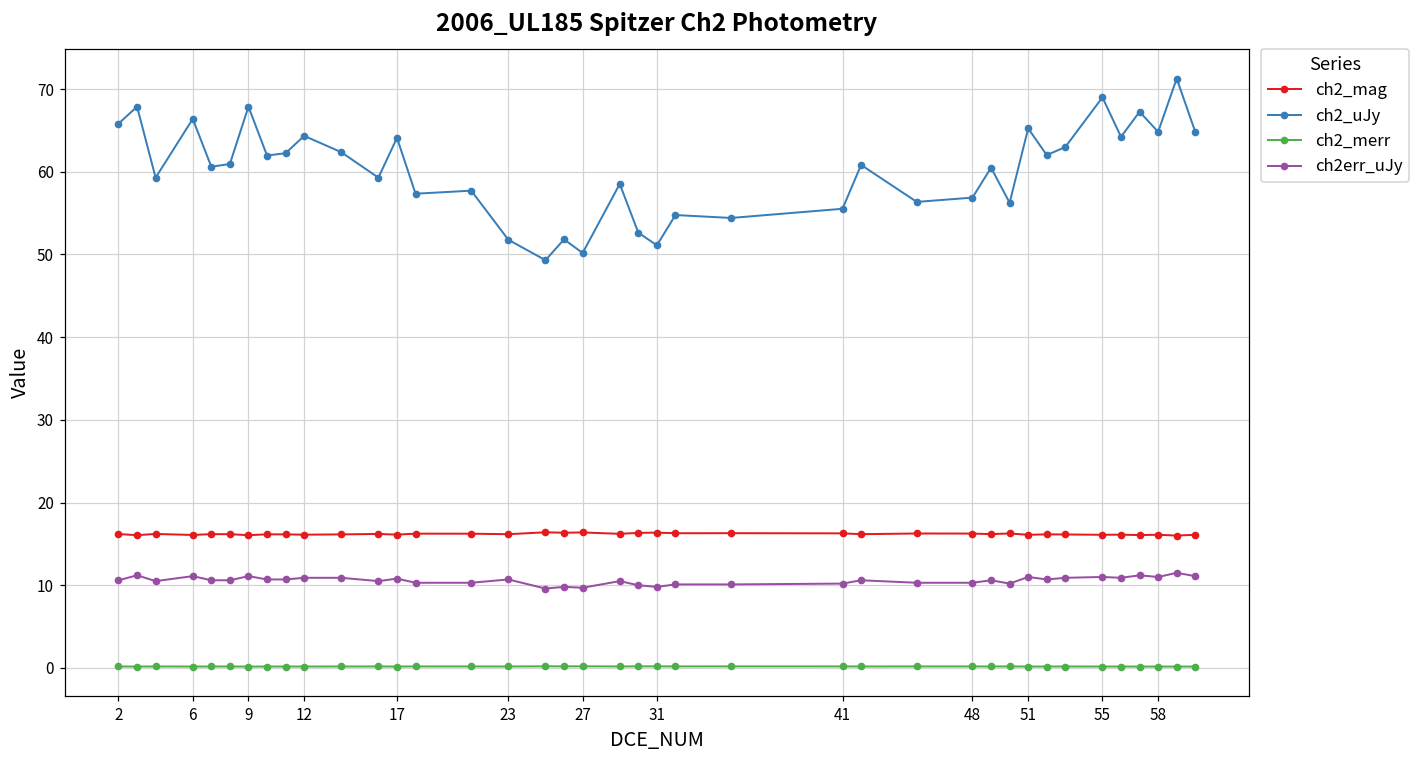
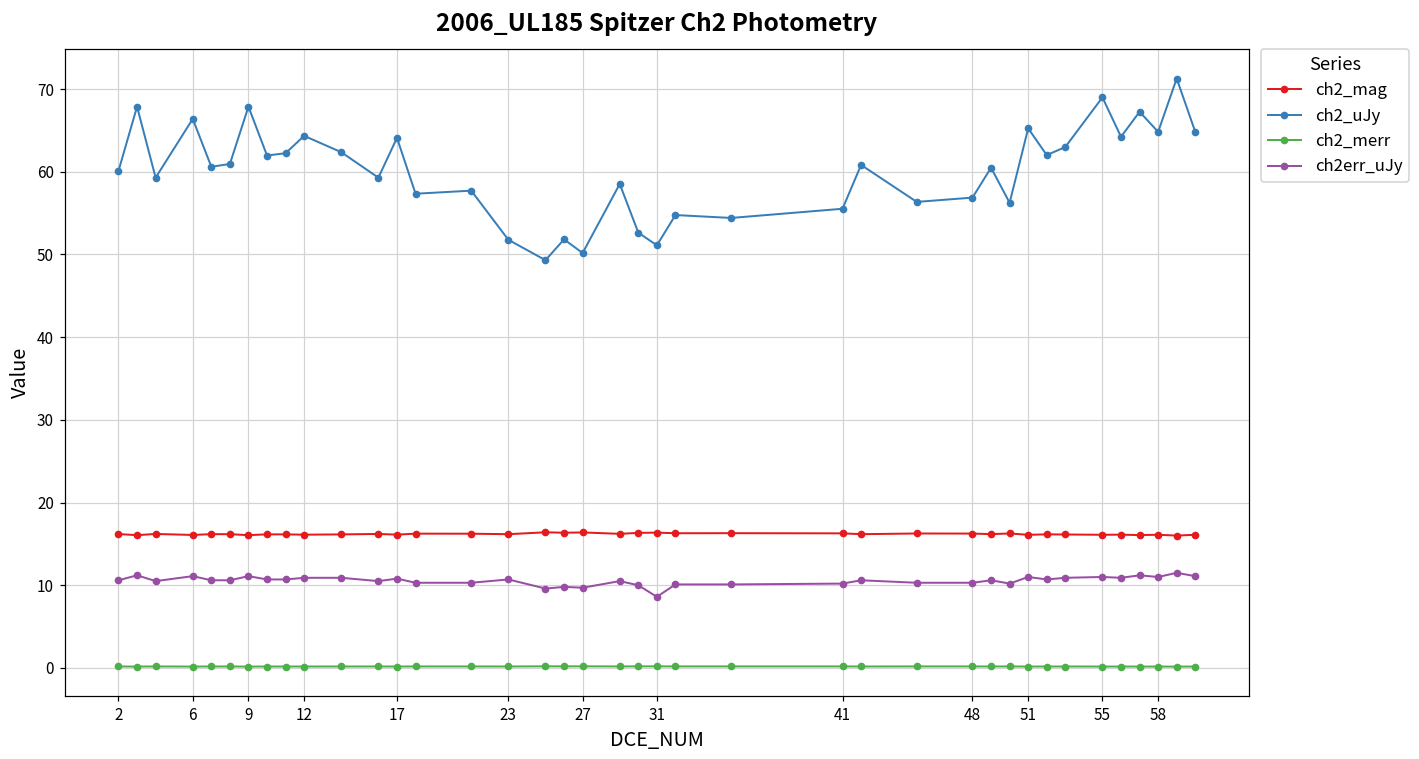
ch2_uJy, 2: 66 -> 60
ch2err_uJy, 31: 10 -> 9
